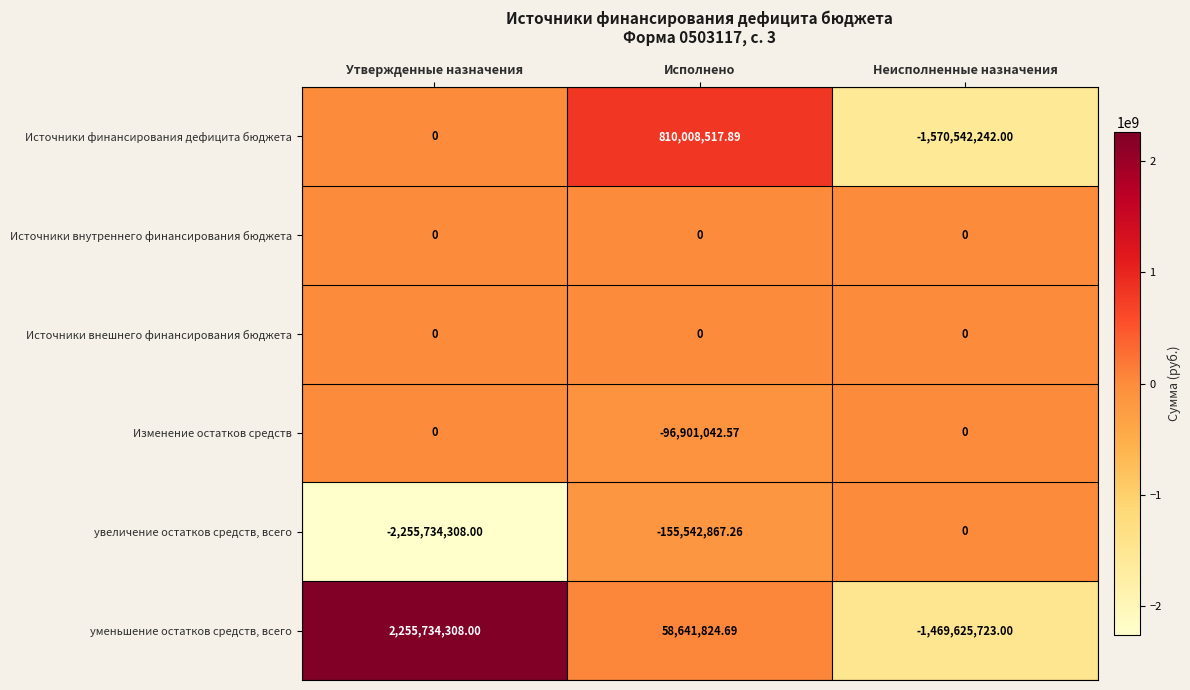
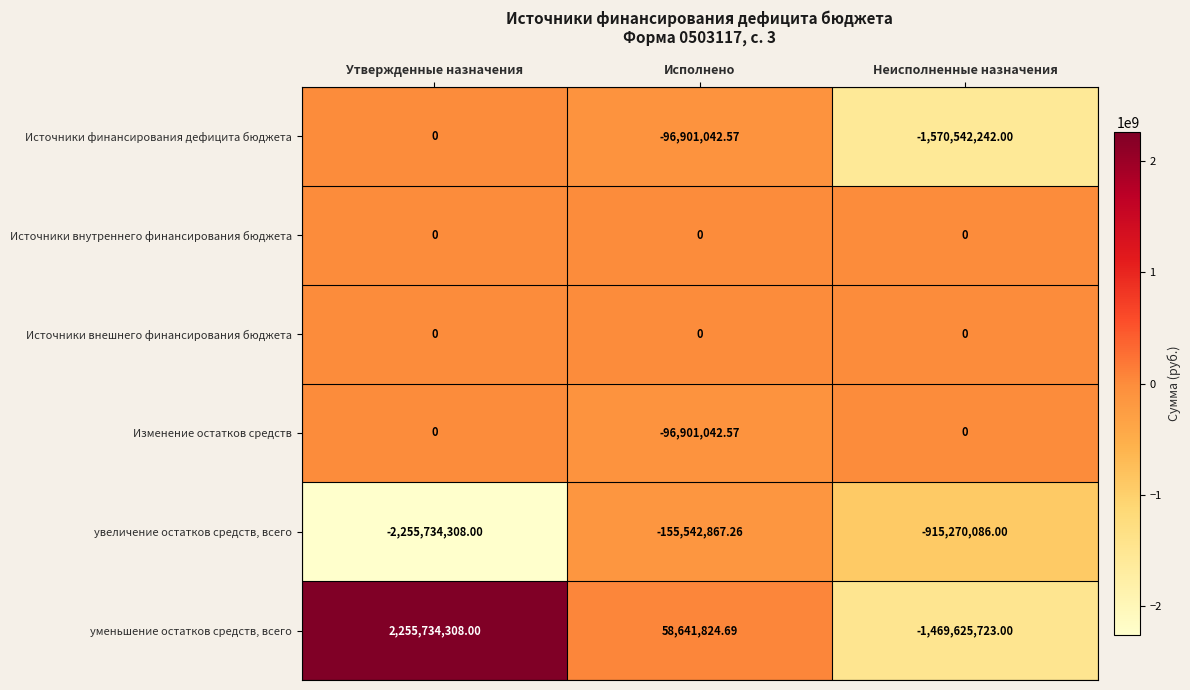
Источники финансирования дефицита бюджета, Исполнено: 810,008,517.89 -> -96,901,042.57
увеличение остатков средств, всего, Неисполненные назначения: 0 -> -915,270,086.00
